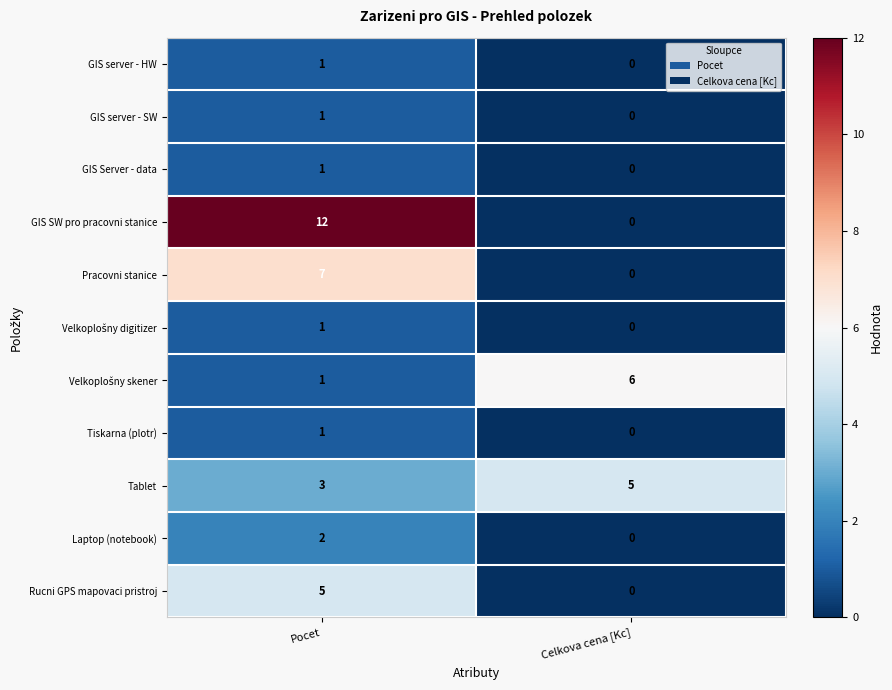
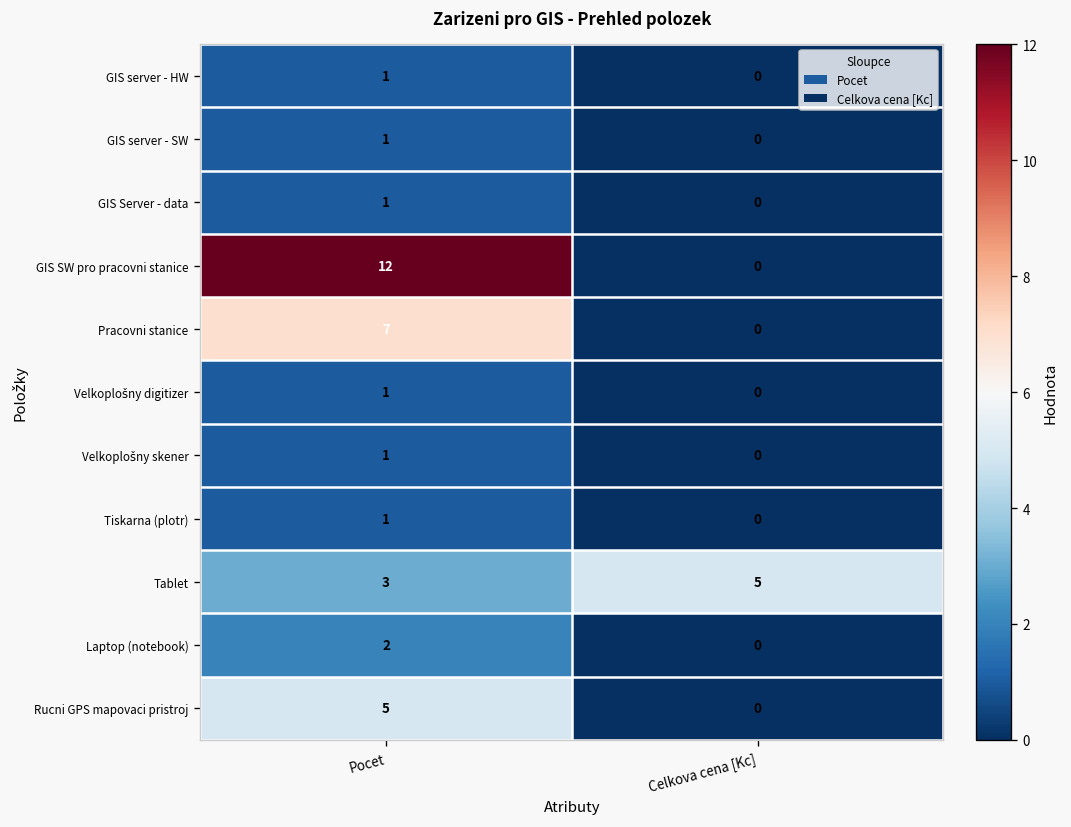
Velkoplošny skener, Celkova cena [Kc]: 6 -> 0
